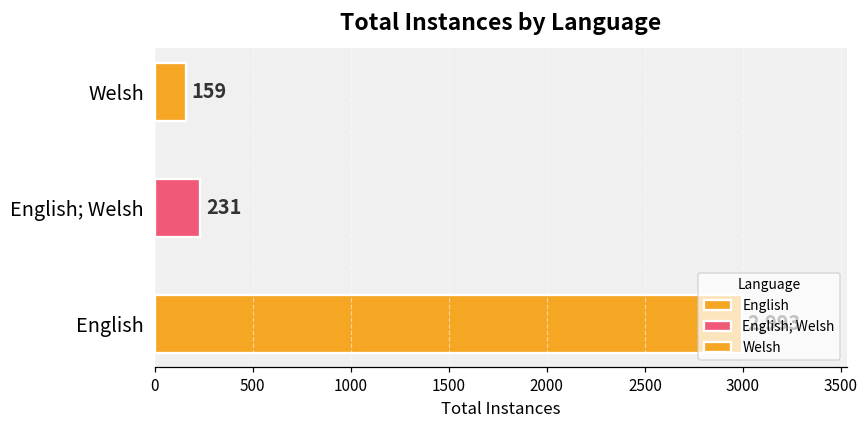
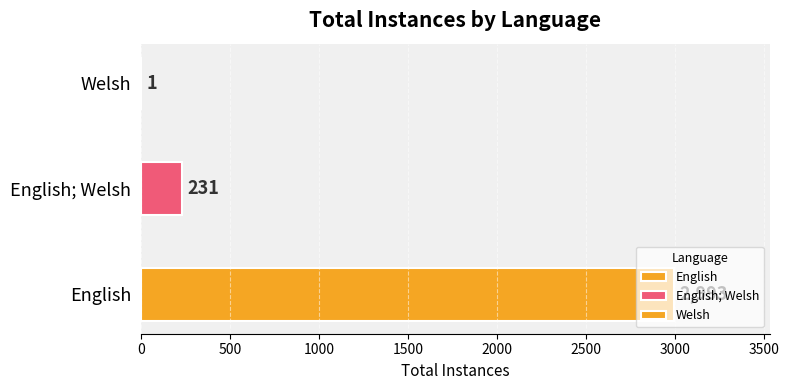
Welsh: 159 -> 1
